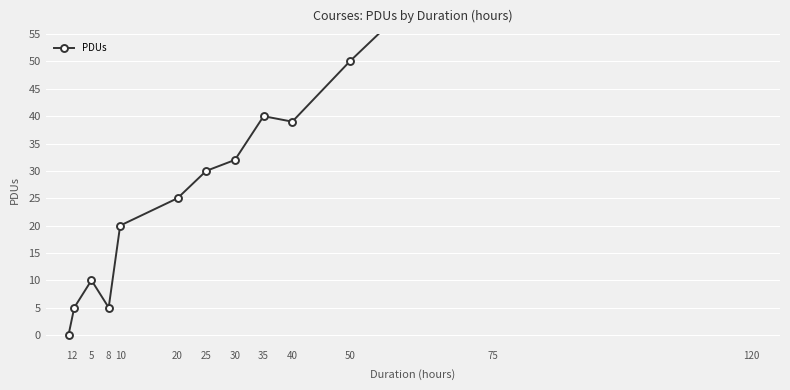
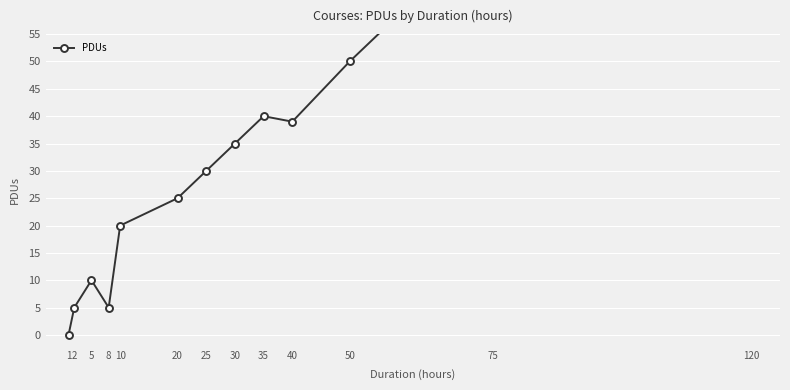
30: 32 -> 35
